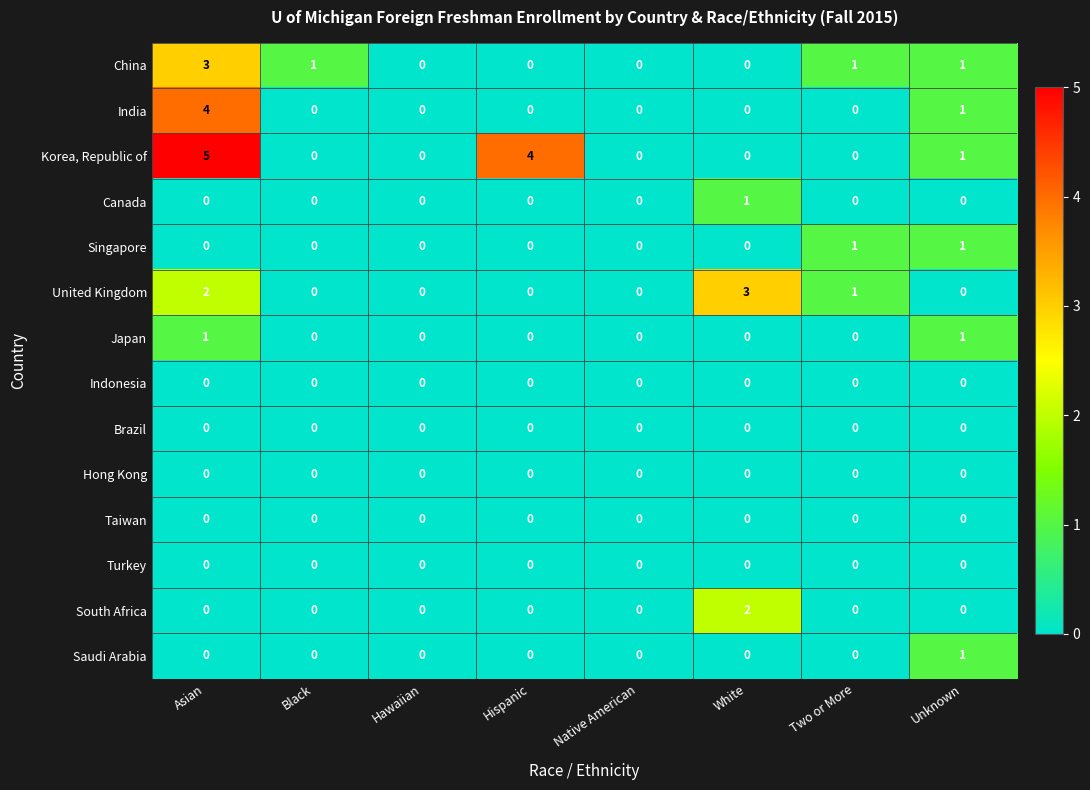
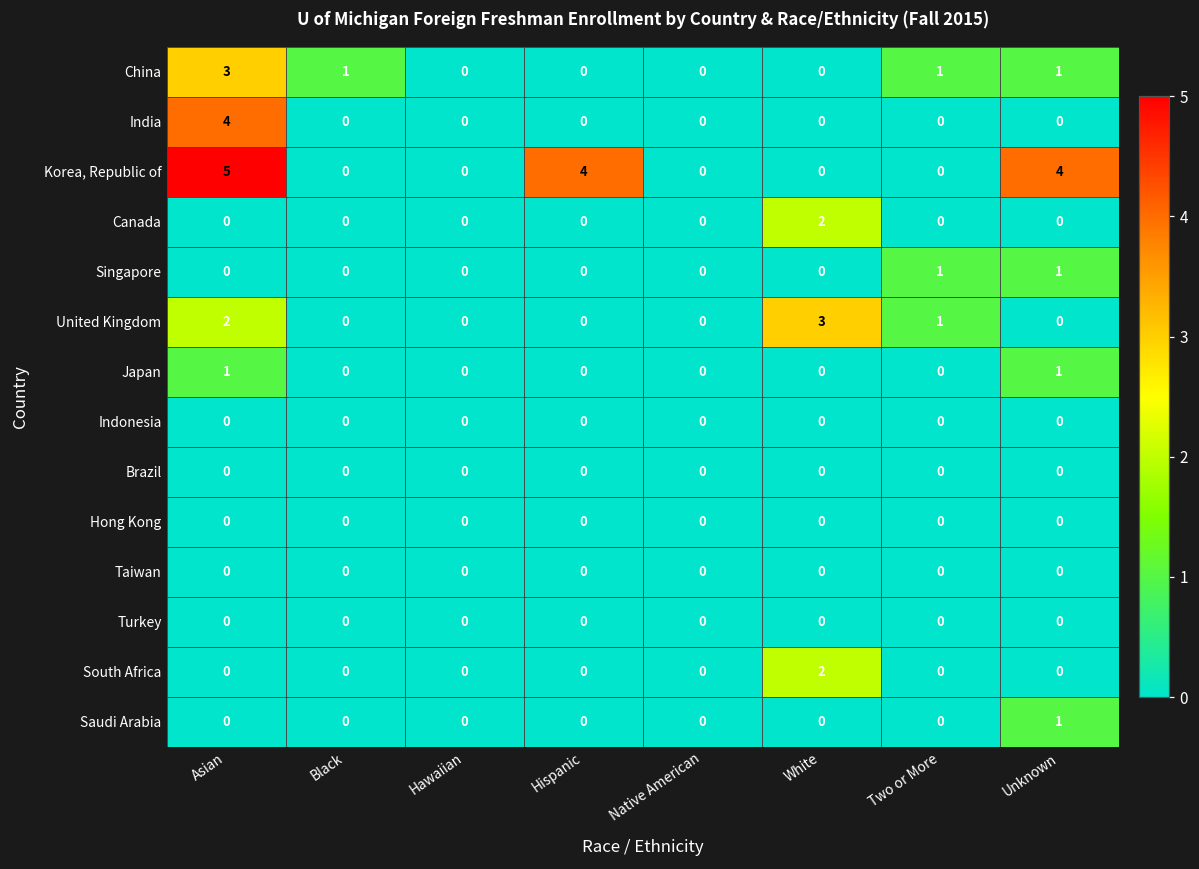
India, Unknown: 1 -> 0
Korea, Republic of, Unknown: 1 -> 4
Canada, White: 1 -> 2
